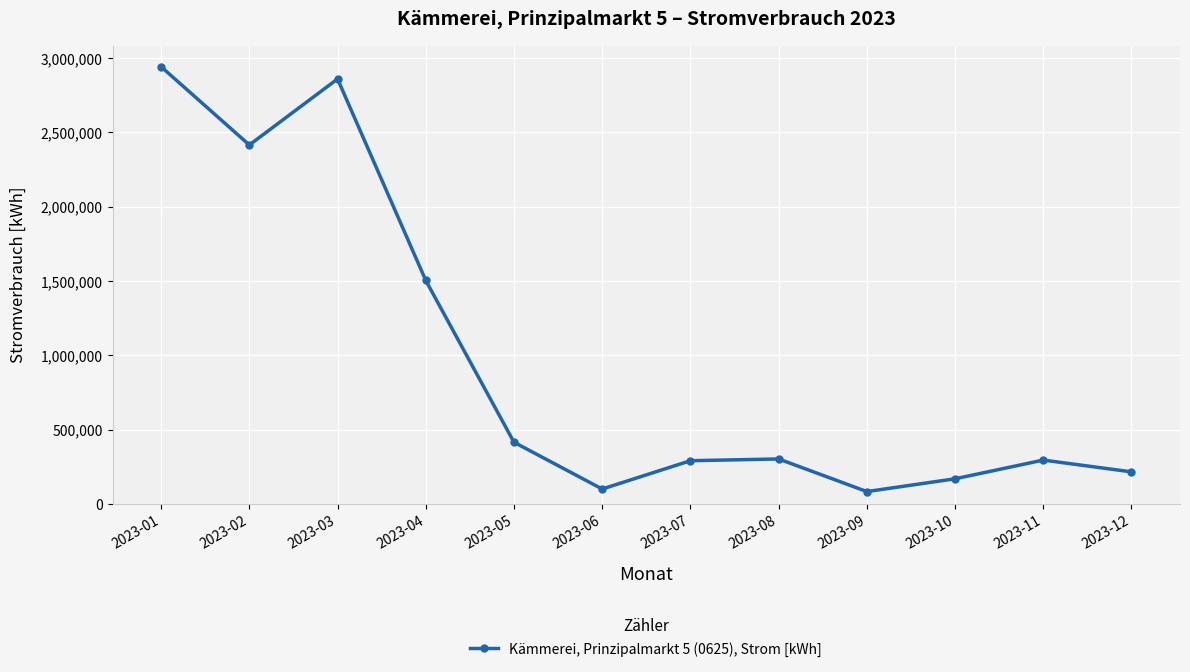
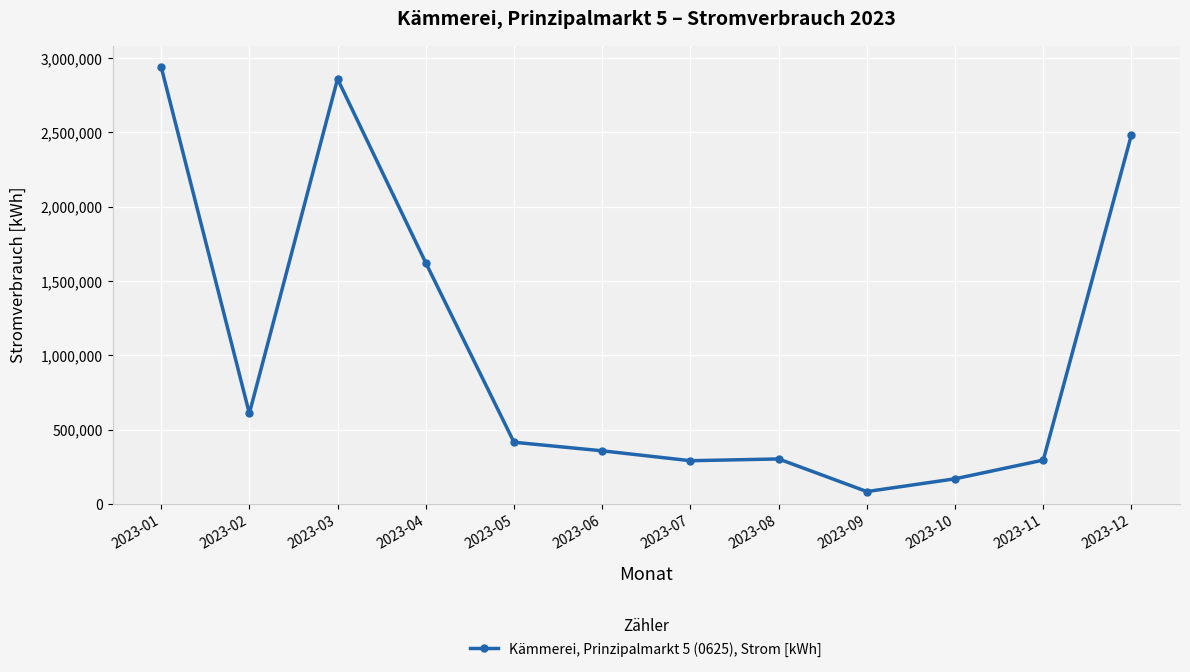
2023-02: 2,420,000 -> 610,000
2023-04: 1,500,000 -> 1,620,000
2023-06: 100,000 -> 360,000
2023-12: 220,000 -> 2,490,000
